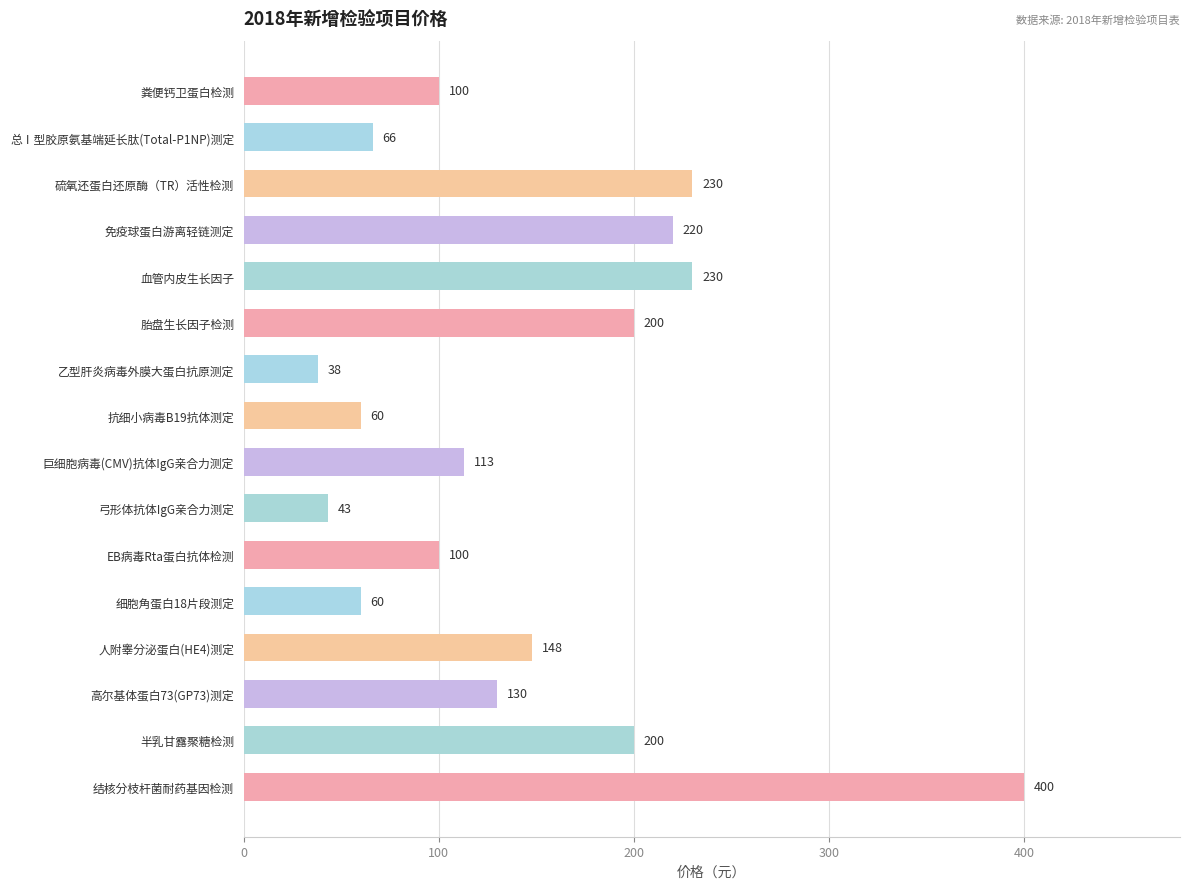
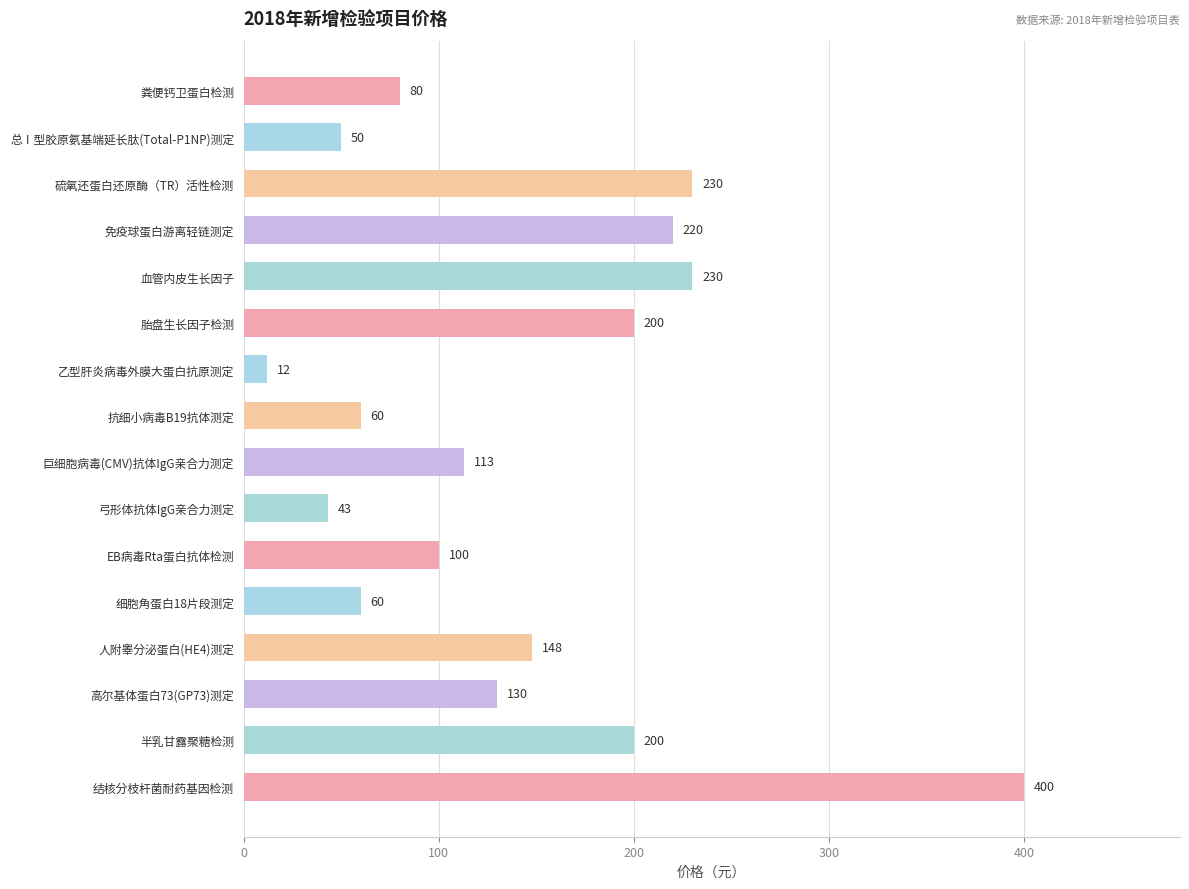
粪便钙卫蛋白检测: 100 -> 80
总Ⅰ型胶原氨基端延长肽(Total-P1NP)测定: 66 -> 50
乙型肝炎病毒外膜大蛋白抗原测定: 38 -> 12
